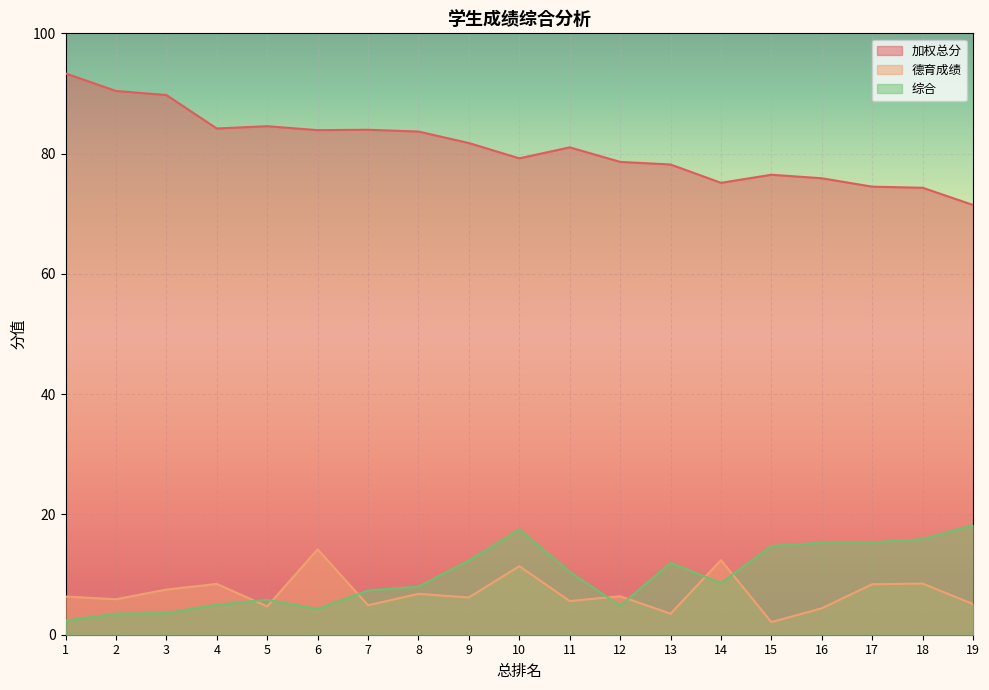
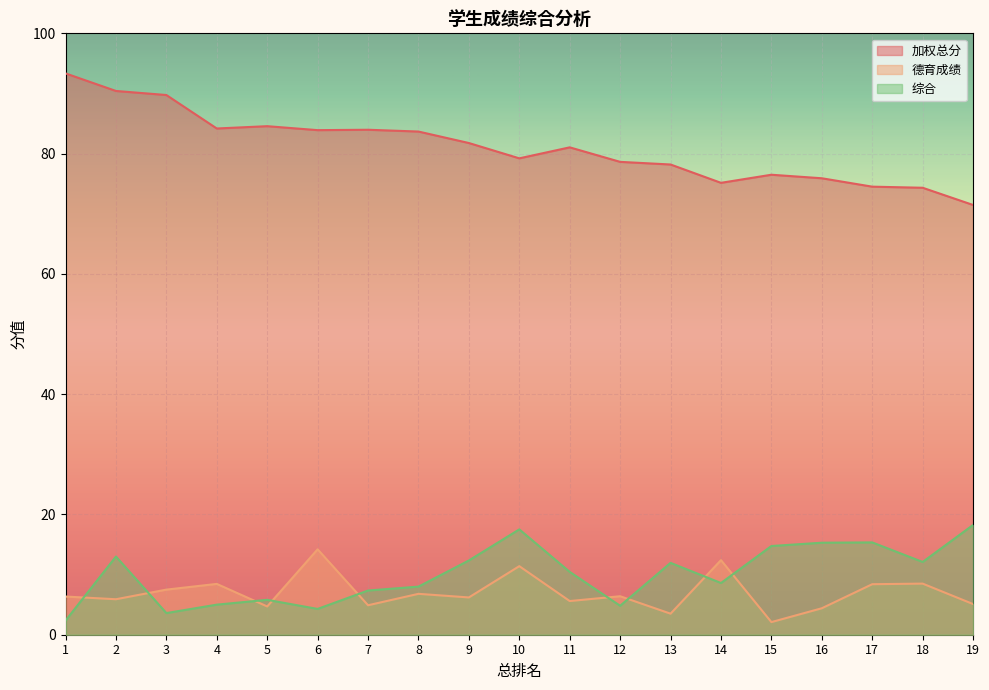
综合, 2: 4 -> 13
综合, 18: 16 -> 12
